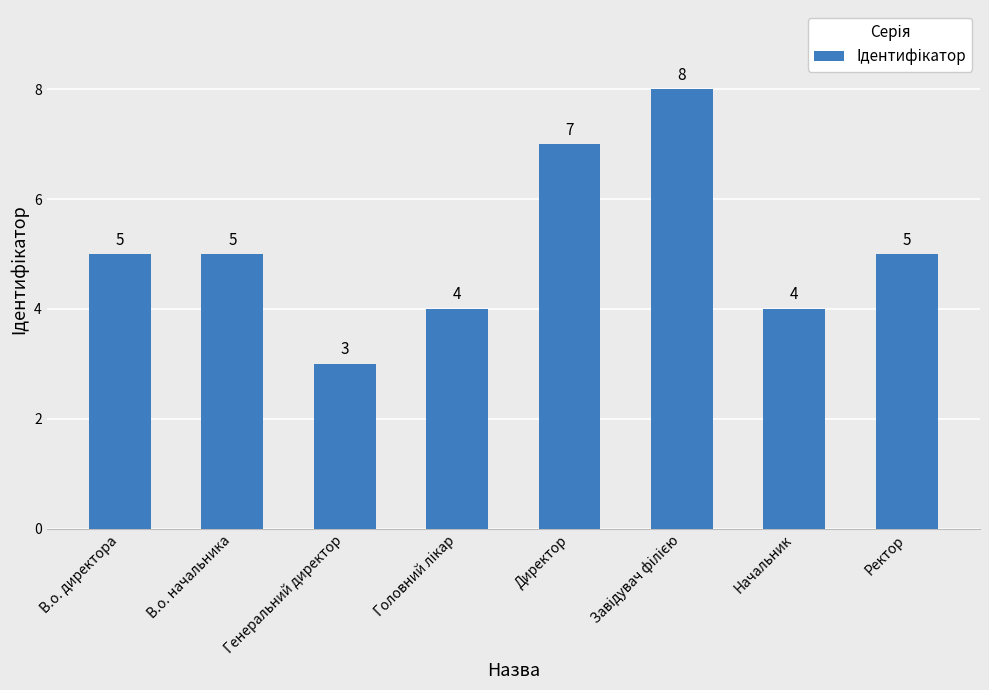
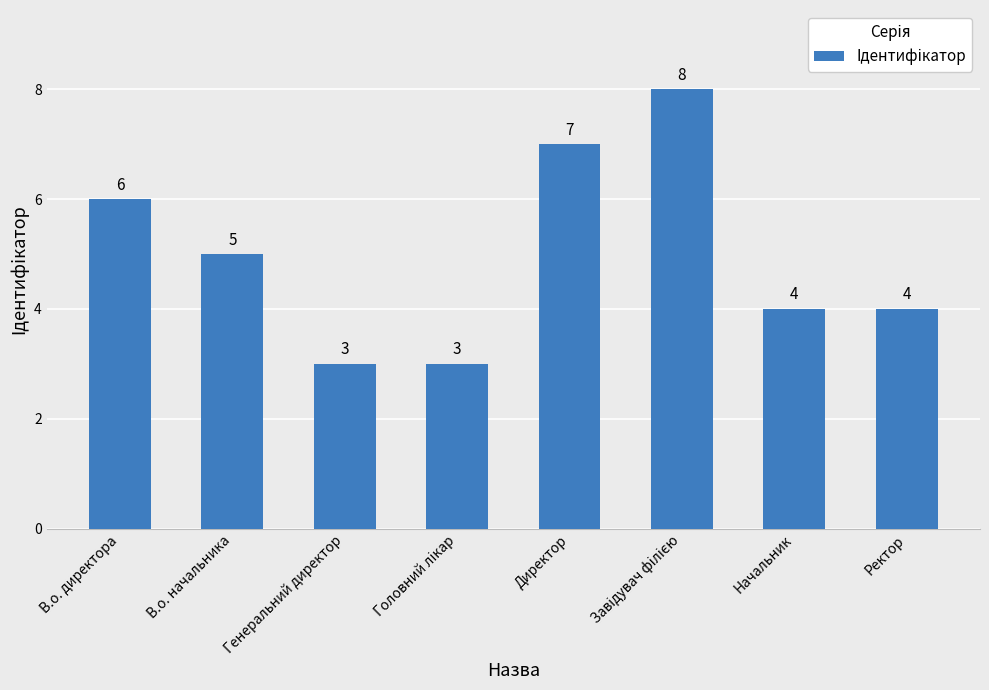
В.о. директора: 5 -> 6
Головний лікар: 4 -> 3
Ректор: 5 -> 4
